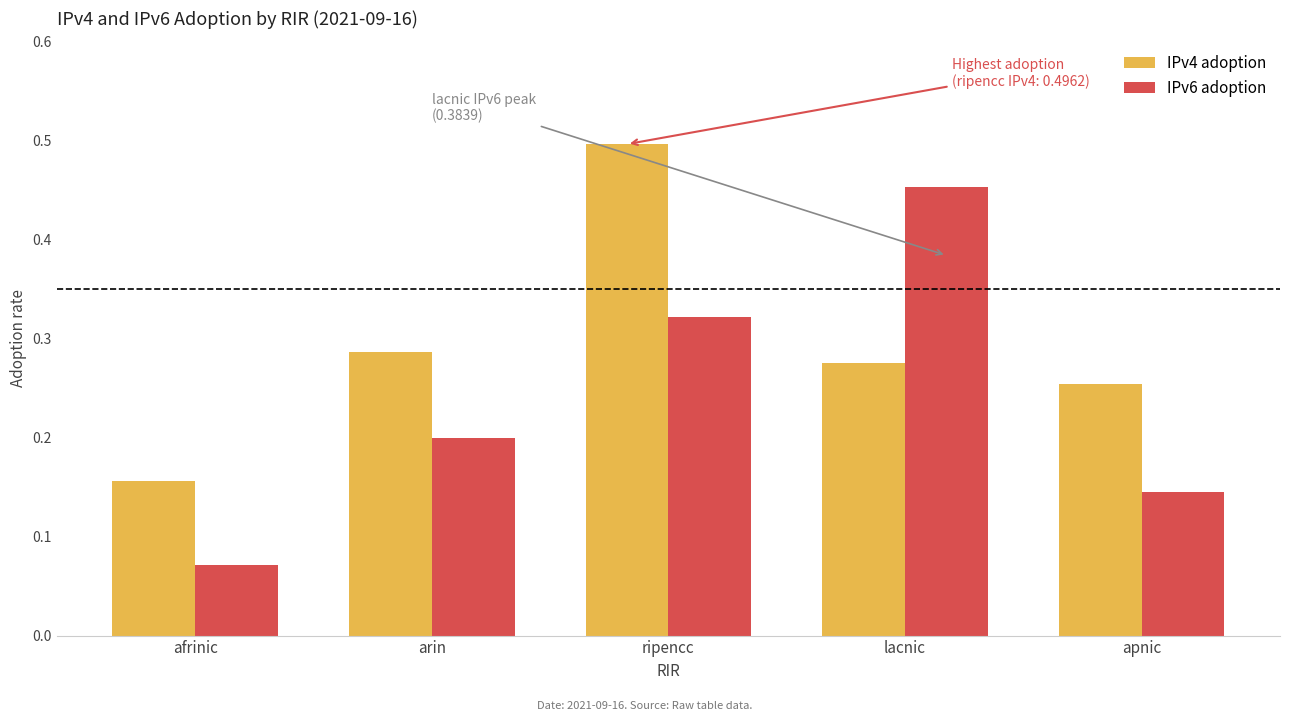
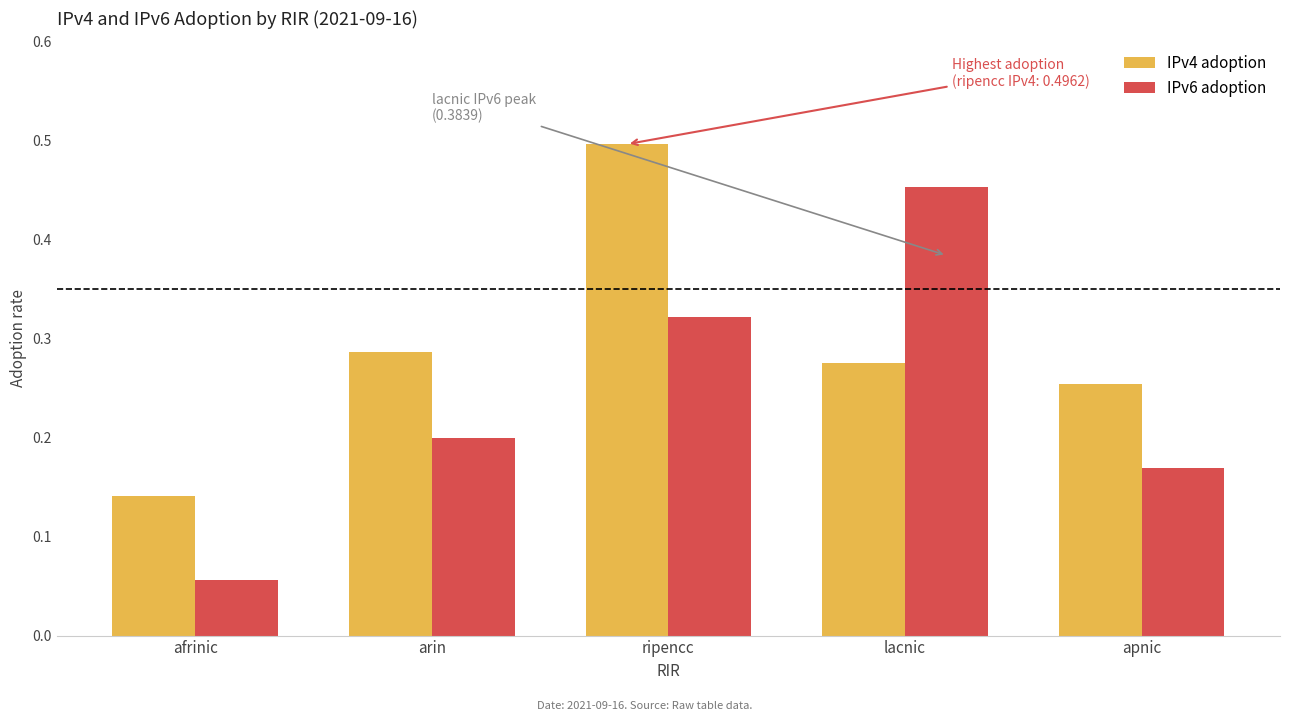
IPv4 adoption, afrinic: 0.16 -> 0.14
IPv6 adoption, afrinic: 0.07 -> 0.06
IPv6 adoption, apnic: 0.15 -> 0.17
